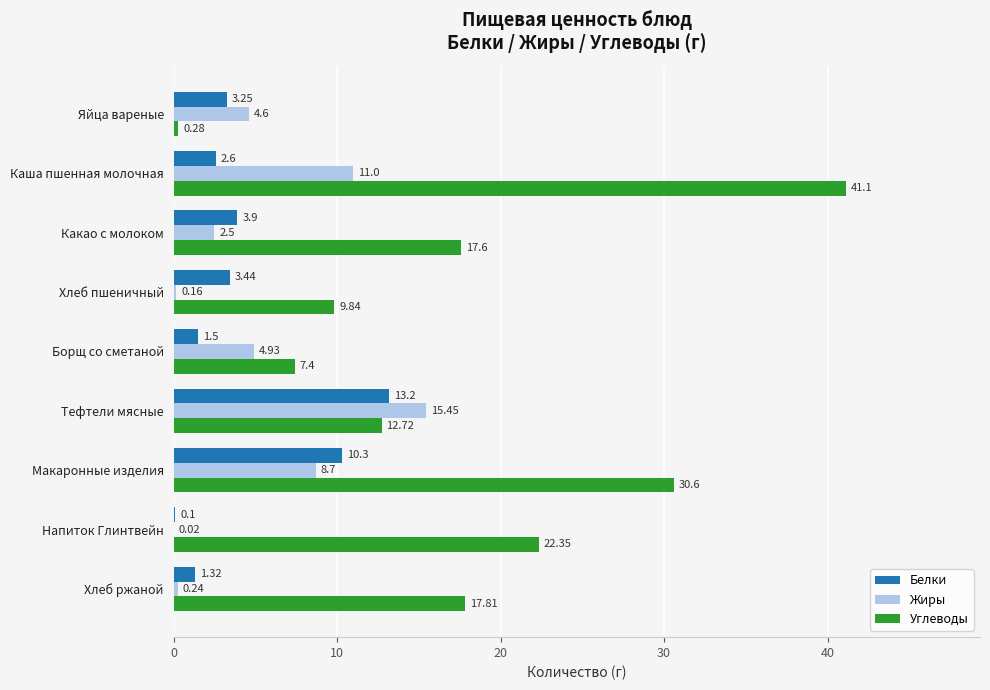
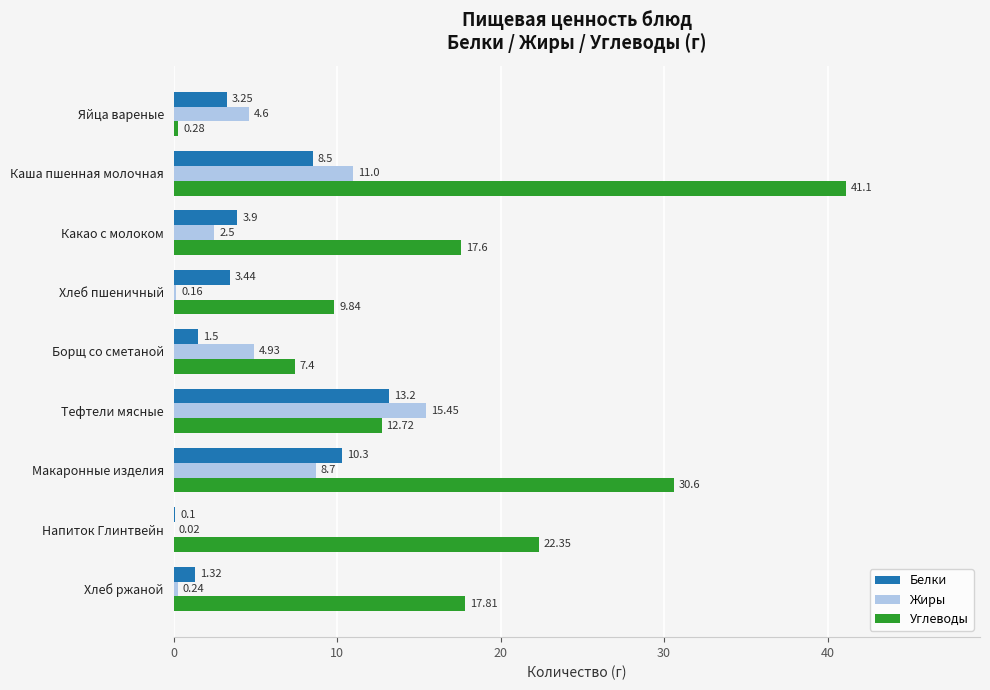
Белки, Каша пшенная молочная: 2.6 -> 8.5
